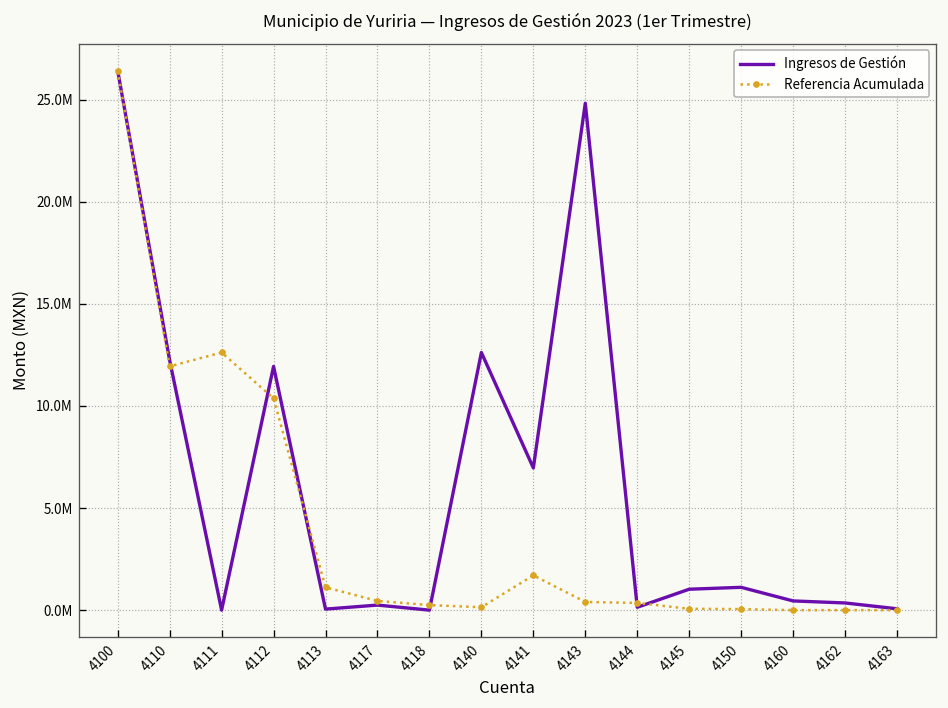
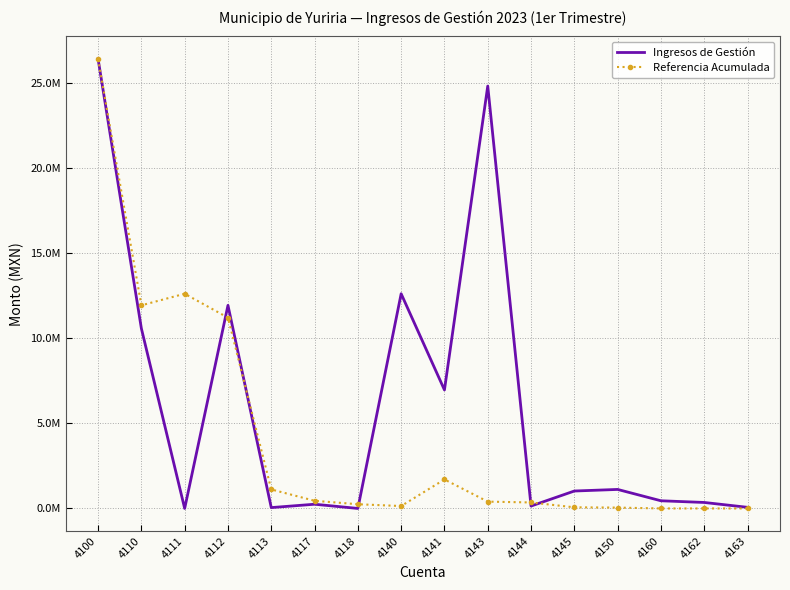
Ingresos de Gestión, 4110: 12200000 -> 10600000
Referencia Acumulada, 4112: 10400000 -> 11200000
